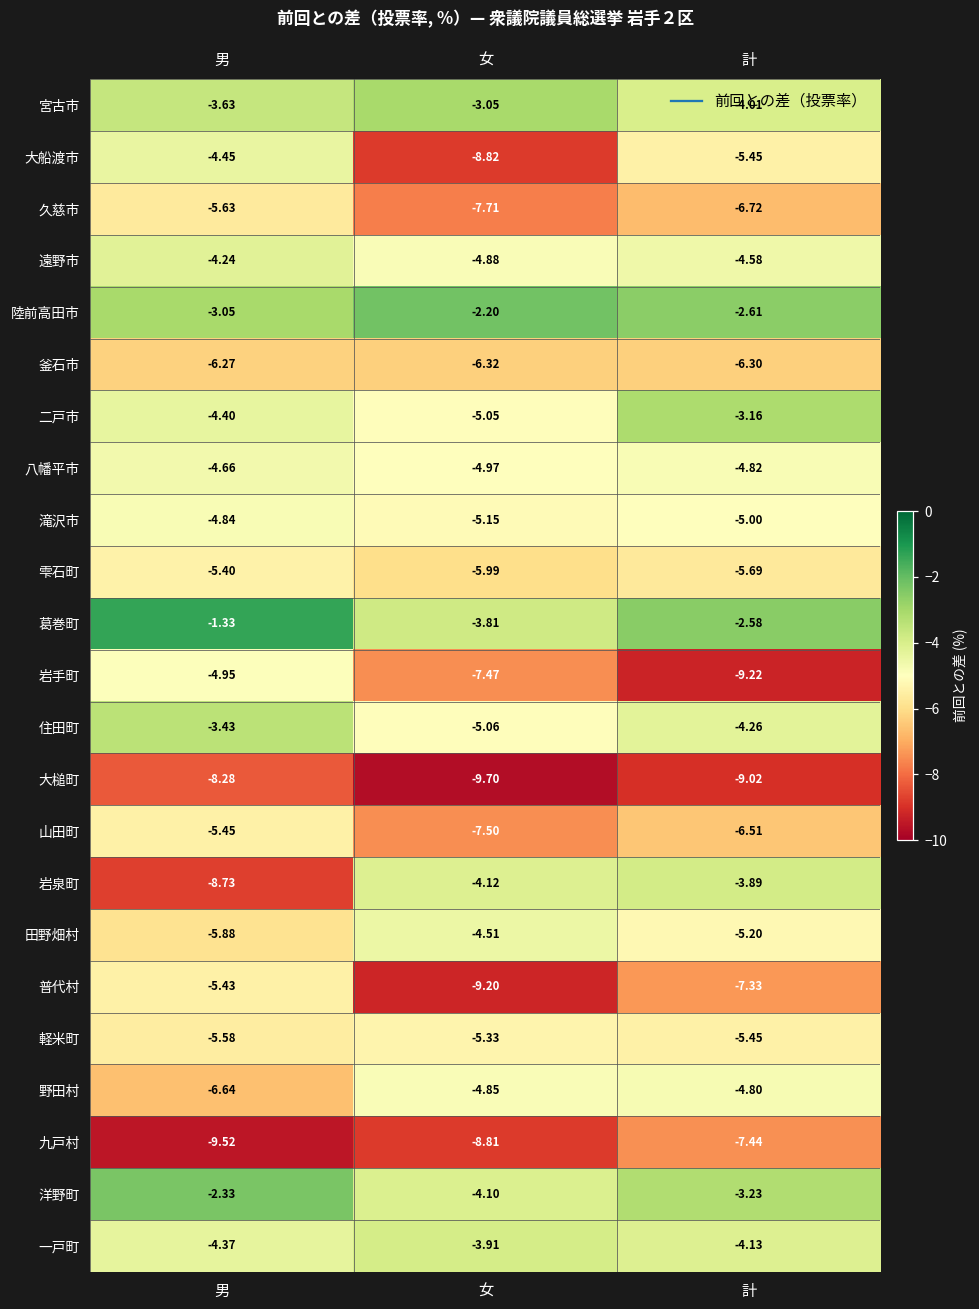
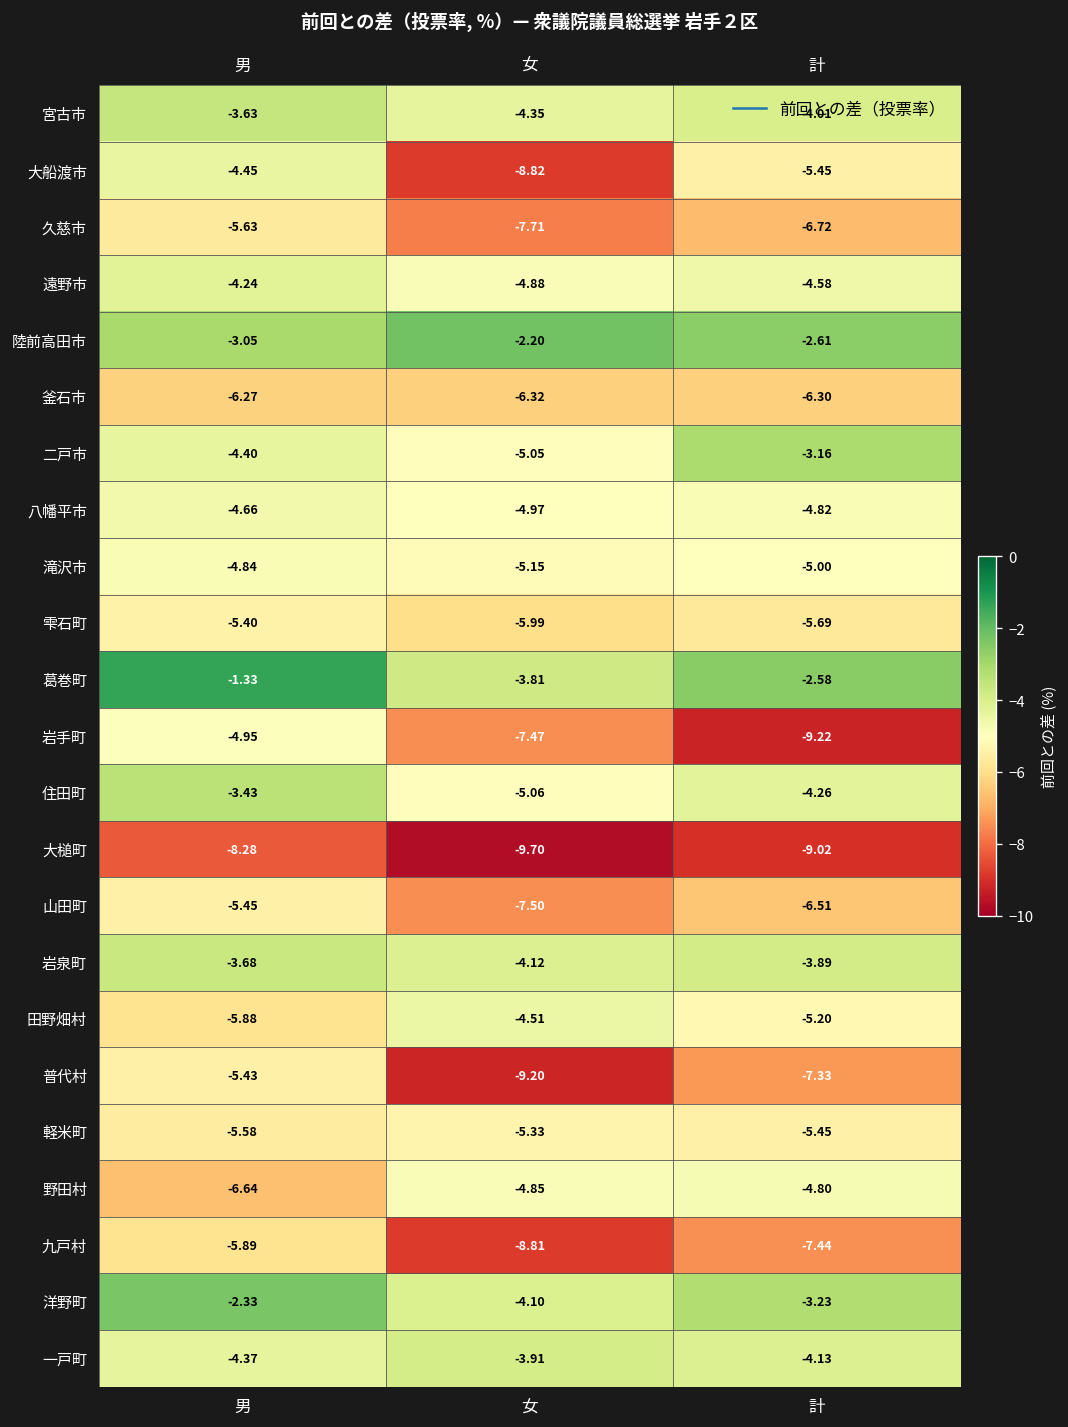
宮古市, 女: -3.05 -> -4.35
岩泉町, 男: -8.73 -> -3.68
九戸村, 男: -9.52 -> -5.89
